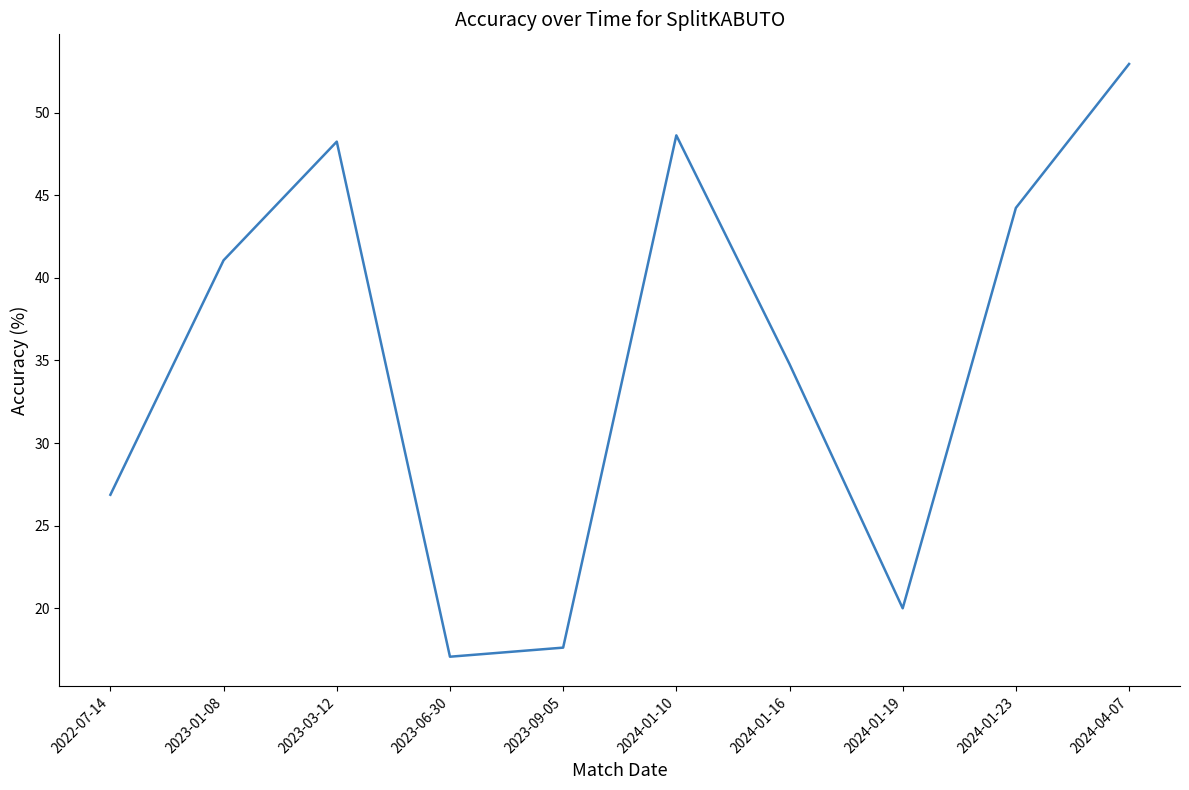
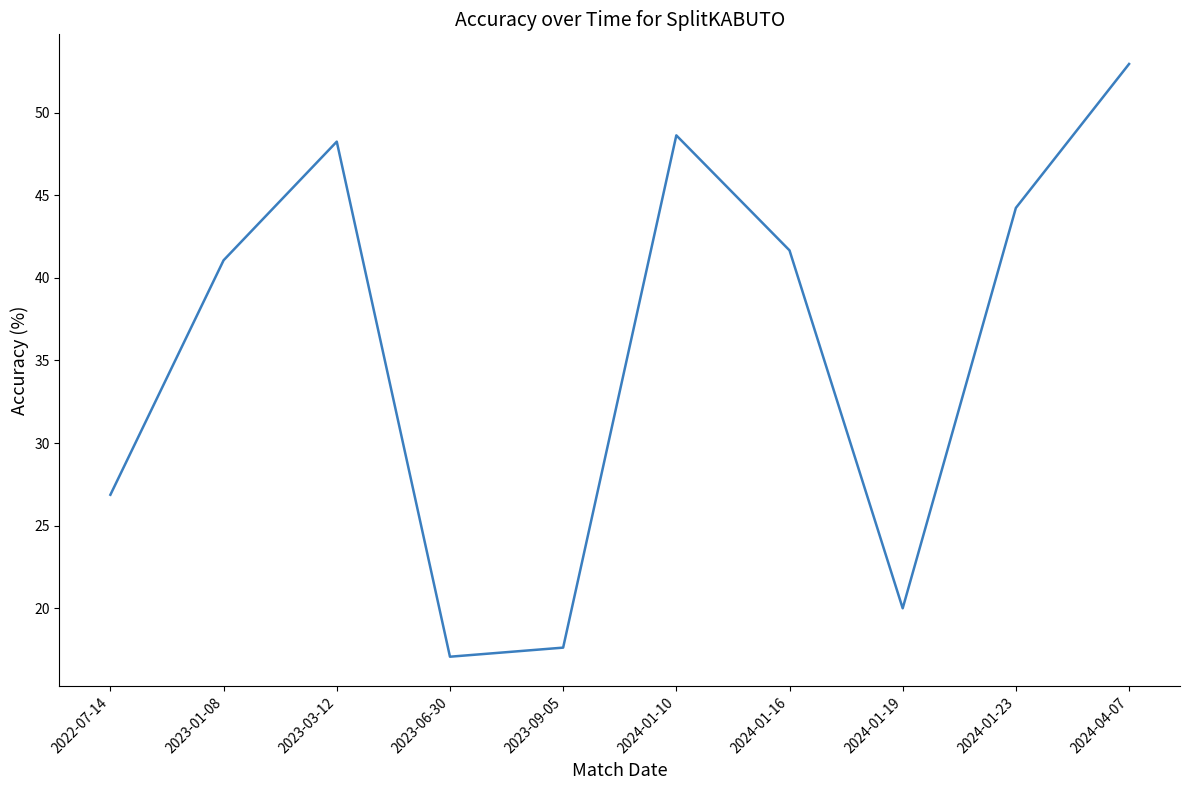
2024-01-16: 34.8 -> 41.7
